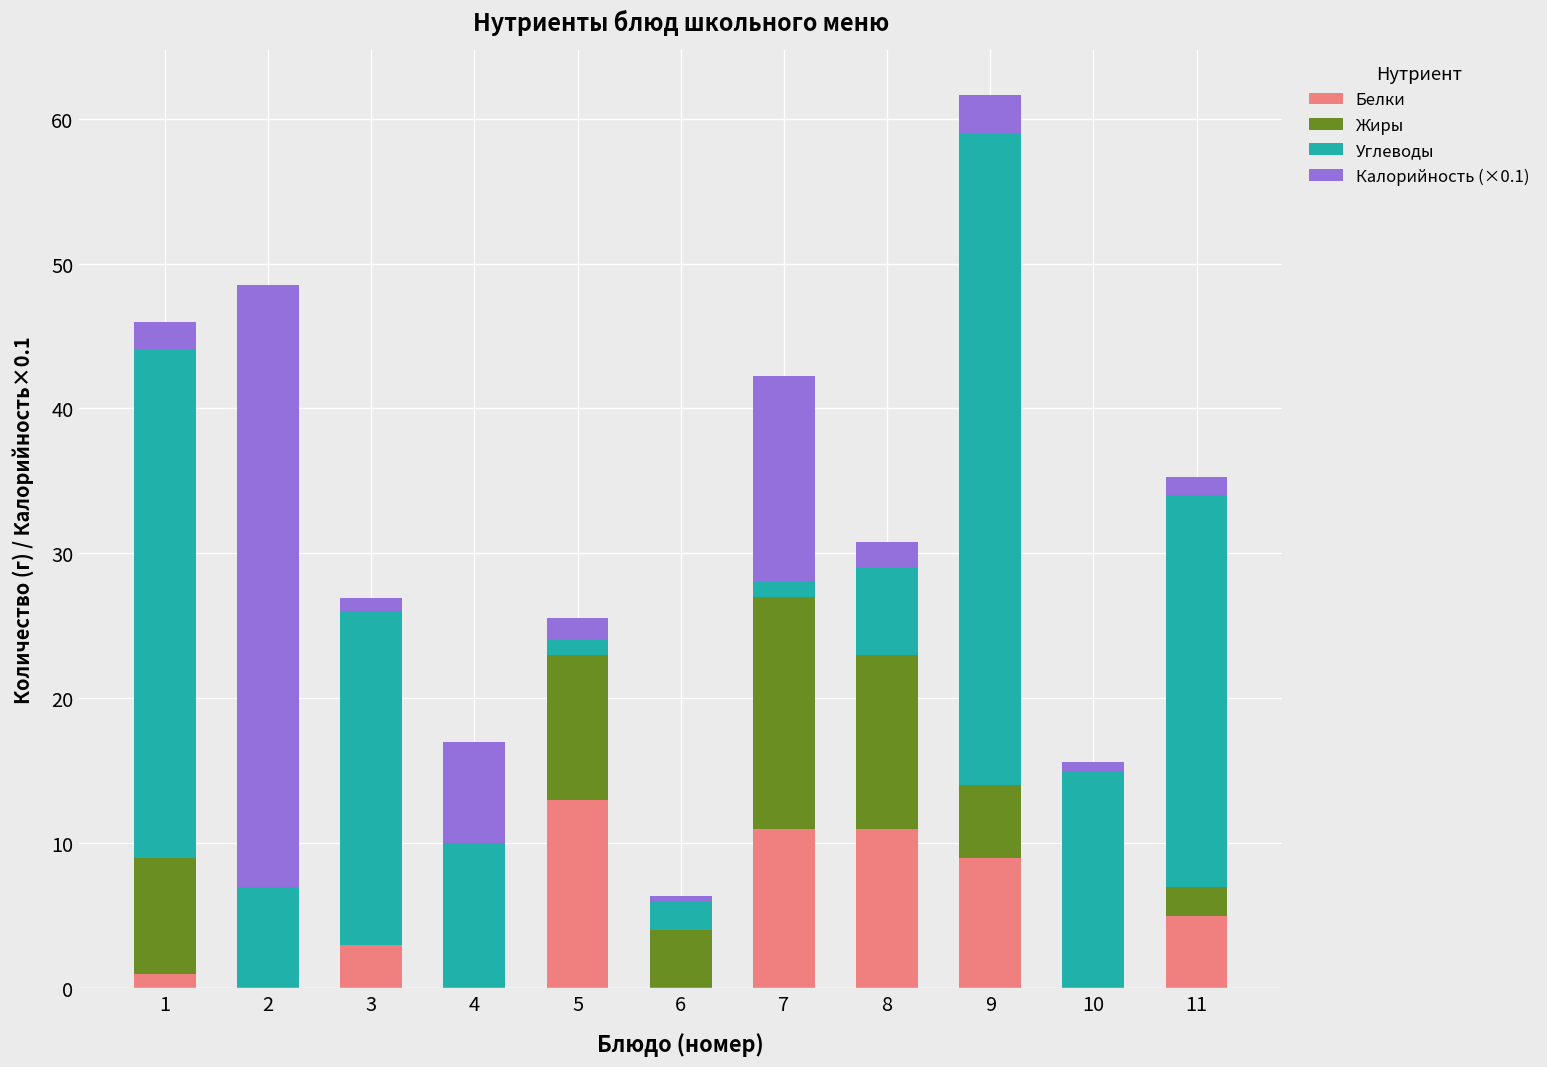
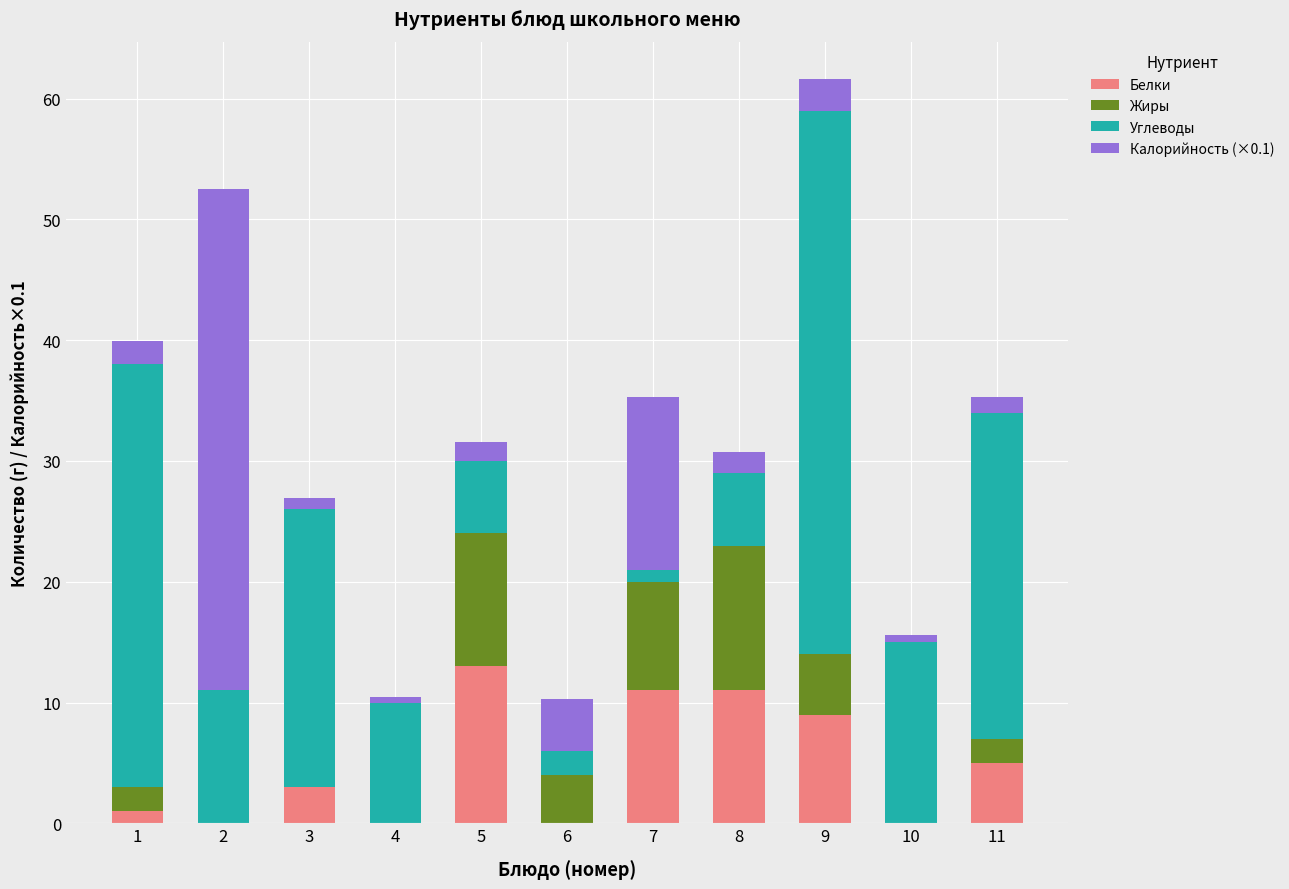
Жиры, 1: 8 -> 2
Углеводы, 2: 7 -> 11
Калорийность (×0.1), 4: 7.0 -> 0.4
Жиры, 5: 10 -> 11
Углеводы, 5: 1 -> 6
Калорийность (×0.1), 6: 0.4 -> 4.3
Жиры, 7: 16 -> 9
